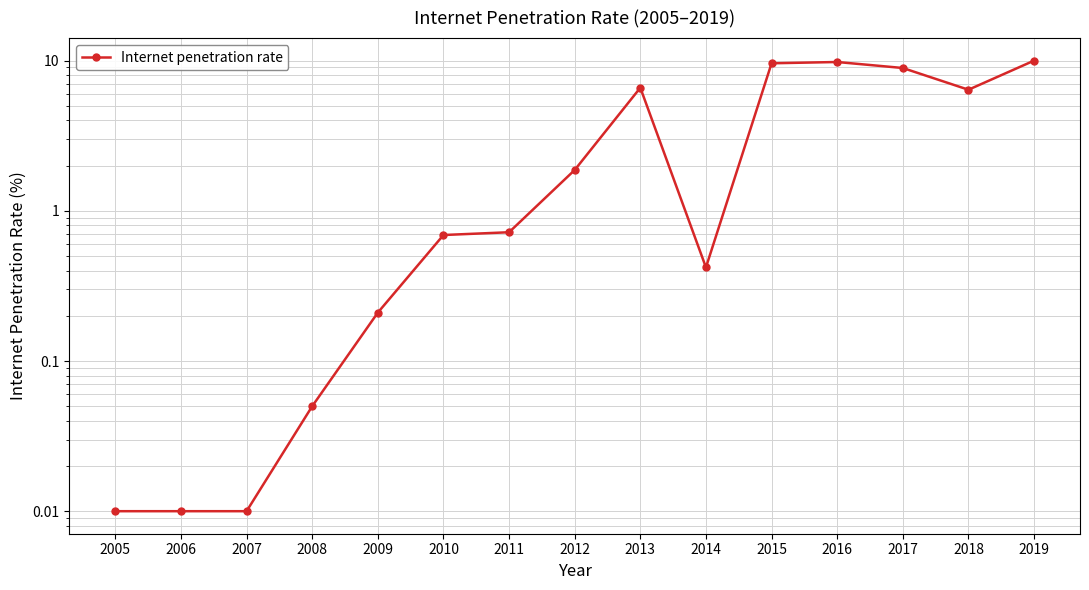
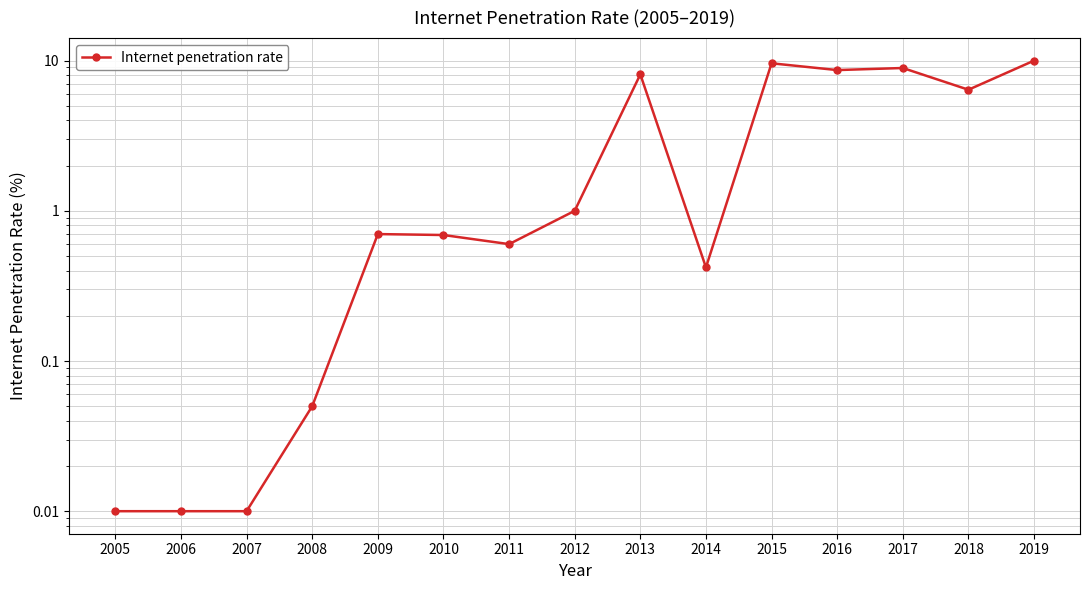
2009: 0.21 -> 0.7
2011: 0.7 -> 0.60
2012: 1.9 -> 1.0
2013: 7 -> 8
2016: 10 -> 9
